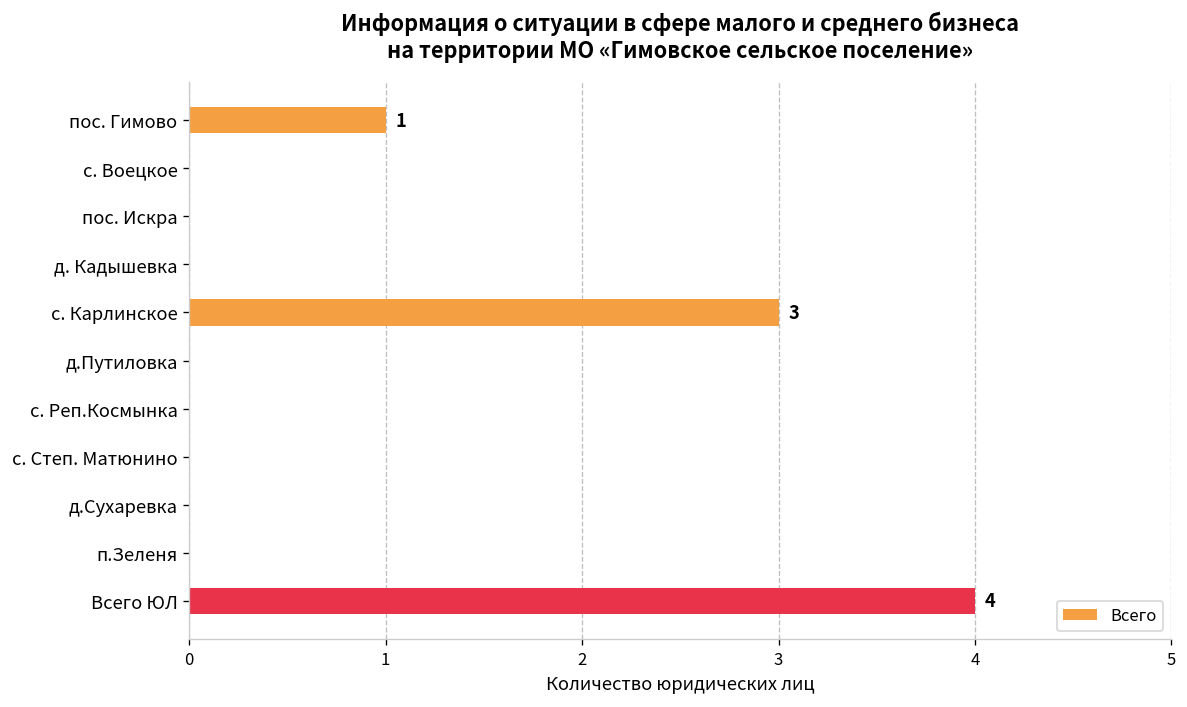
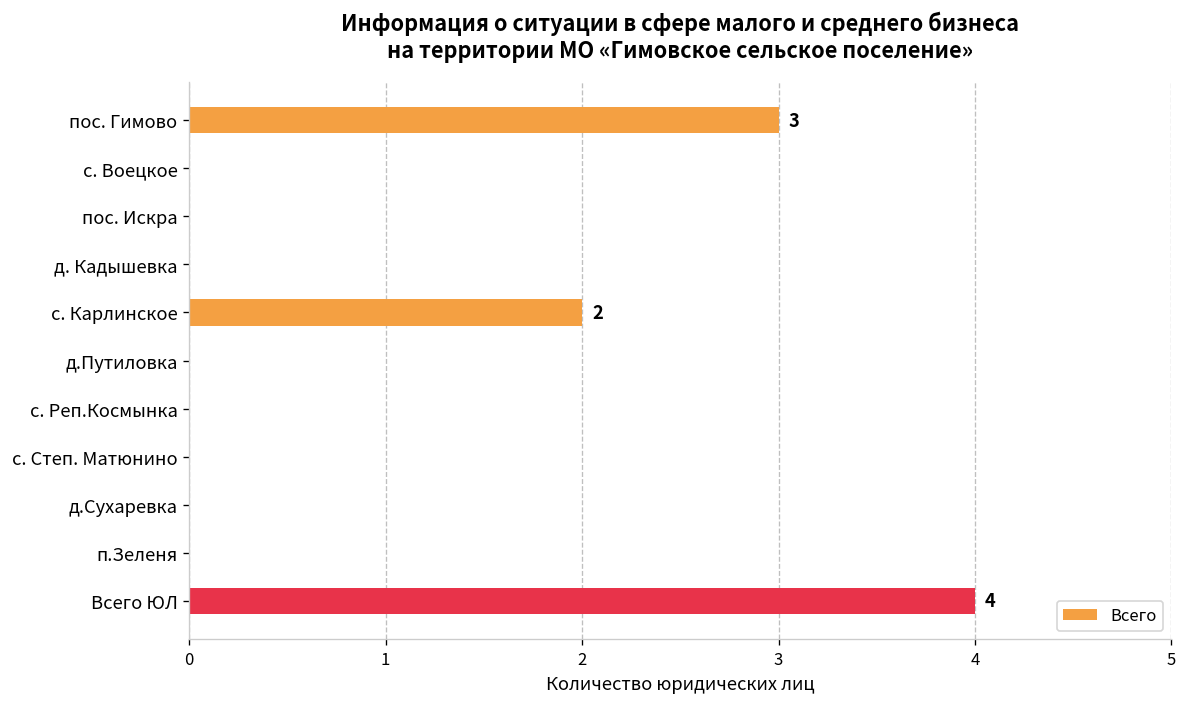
пос. Гимово: 1 -> 3
с. Карлинское: 3 -> 2
